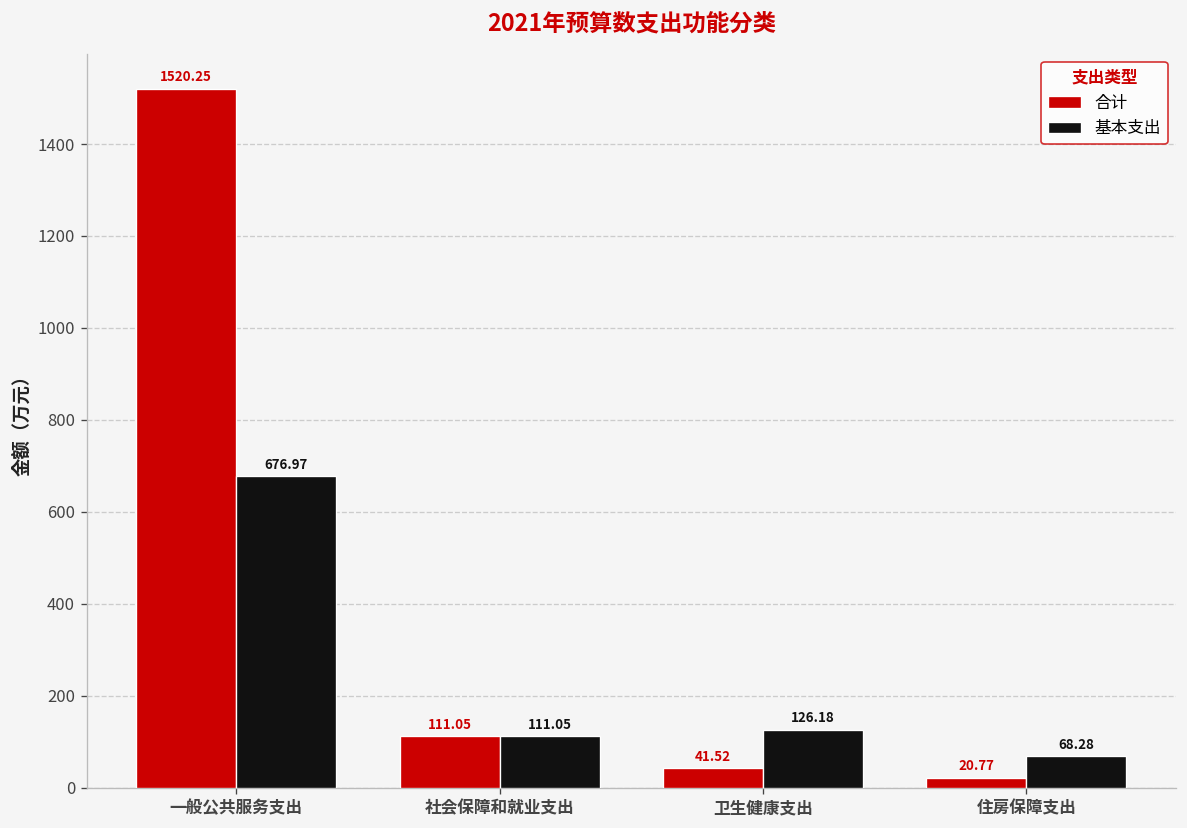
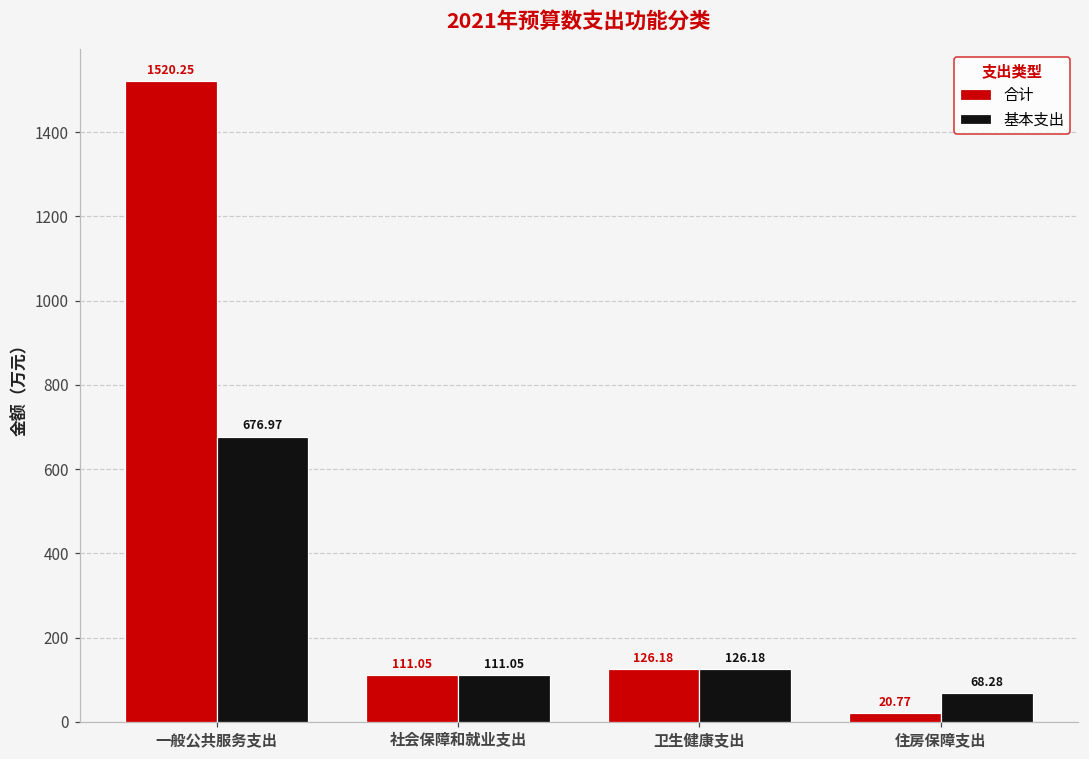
合计, 卫生健康支出: 41.52 -> 126.18
